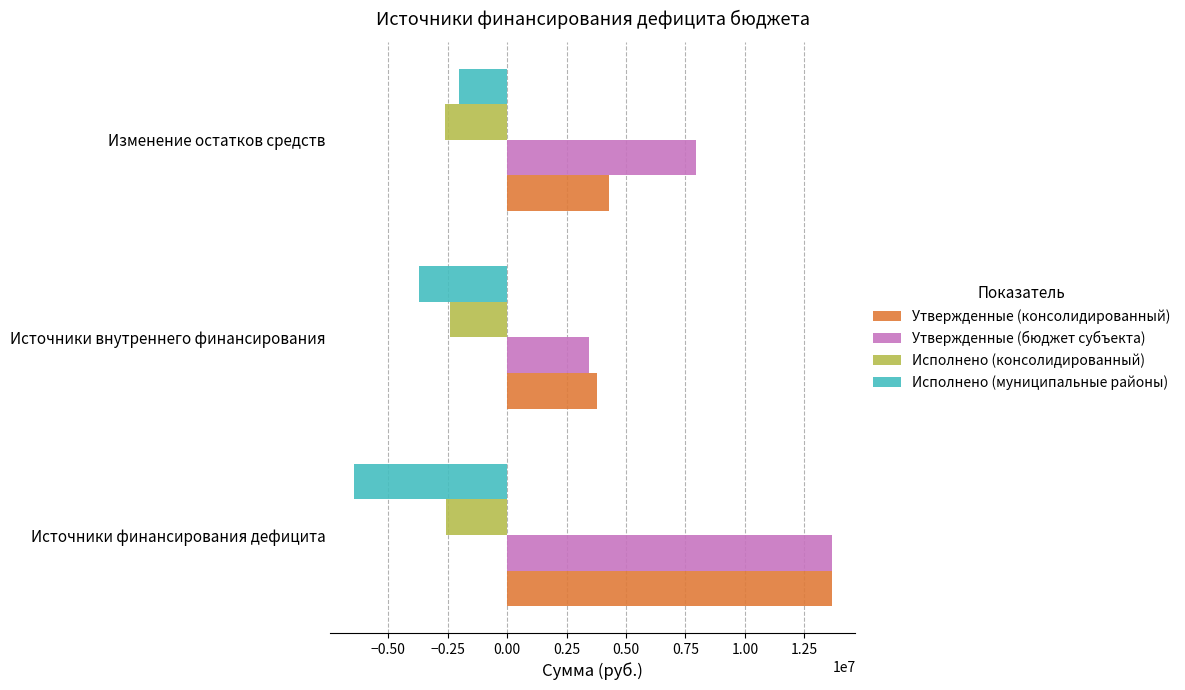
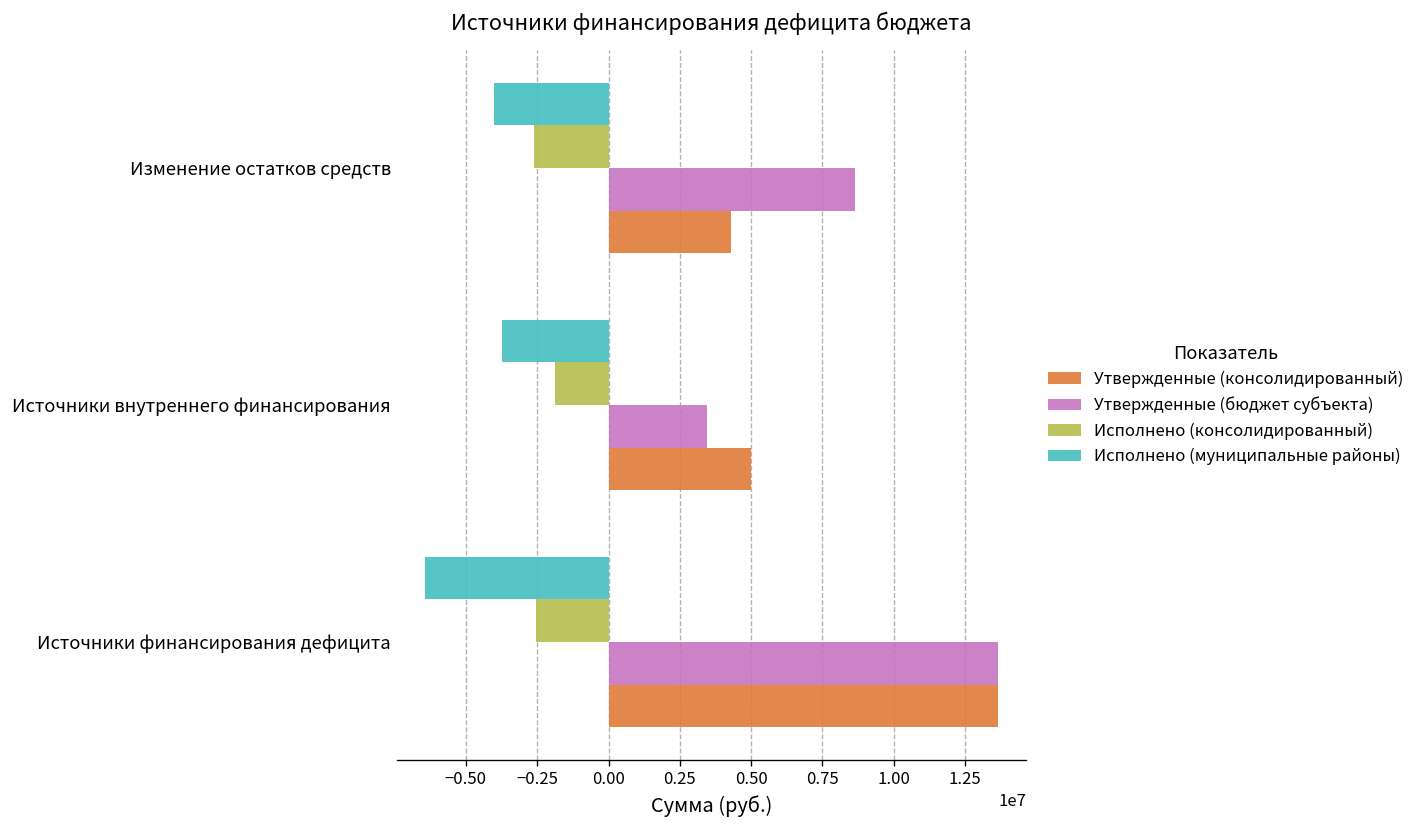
Исполнено (муниципальные районы), Изменение остатков средств: -2000000 -> -4000000
Утвержденные (бюджет субъекта), Изменение остатков средств: 7900000 -> 8600000
Исполнено (консолидированный), Источники внутреннего финансирования: -2400000 -> -1900000
Утвержденные (консолидированный), Источники внутреннего финансирования: 3800000 -> 5000000
